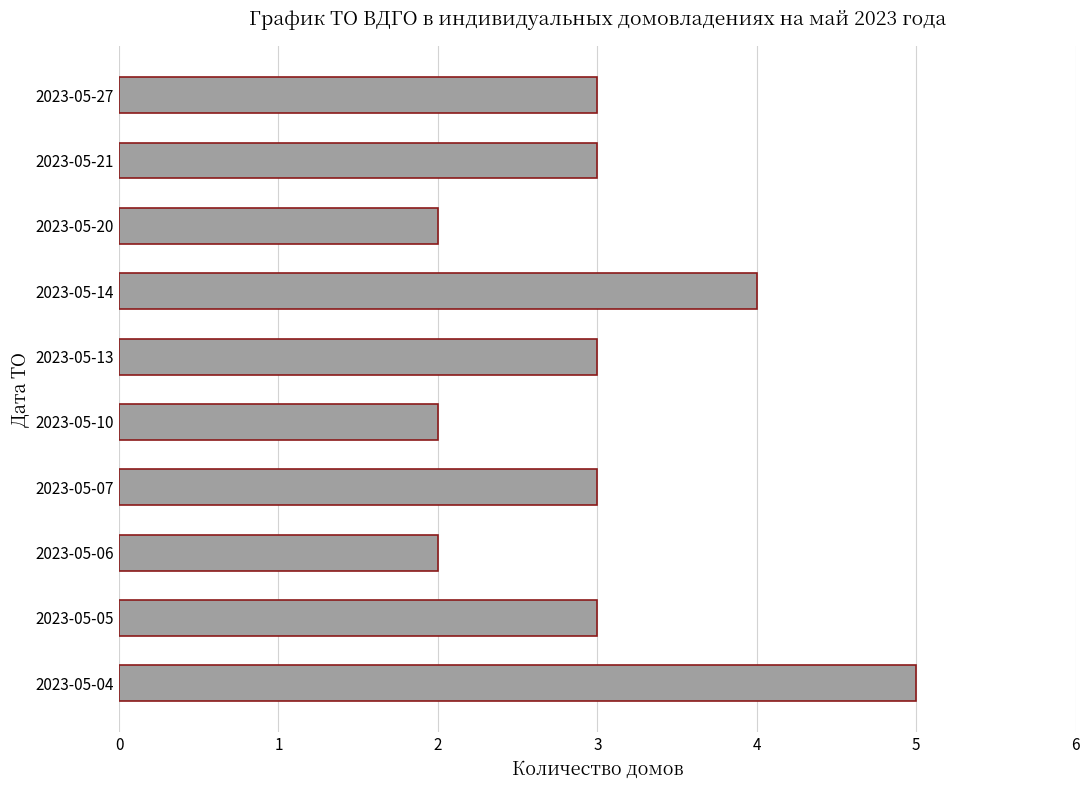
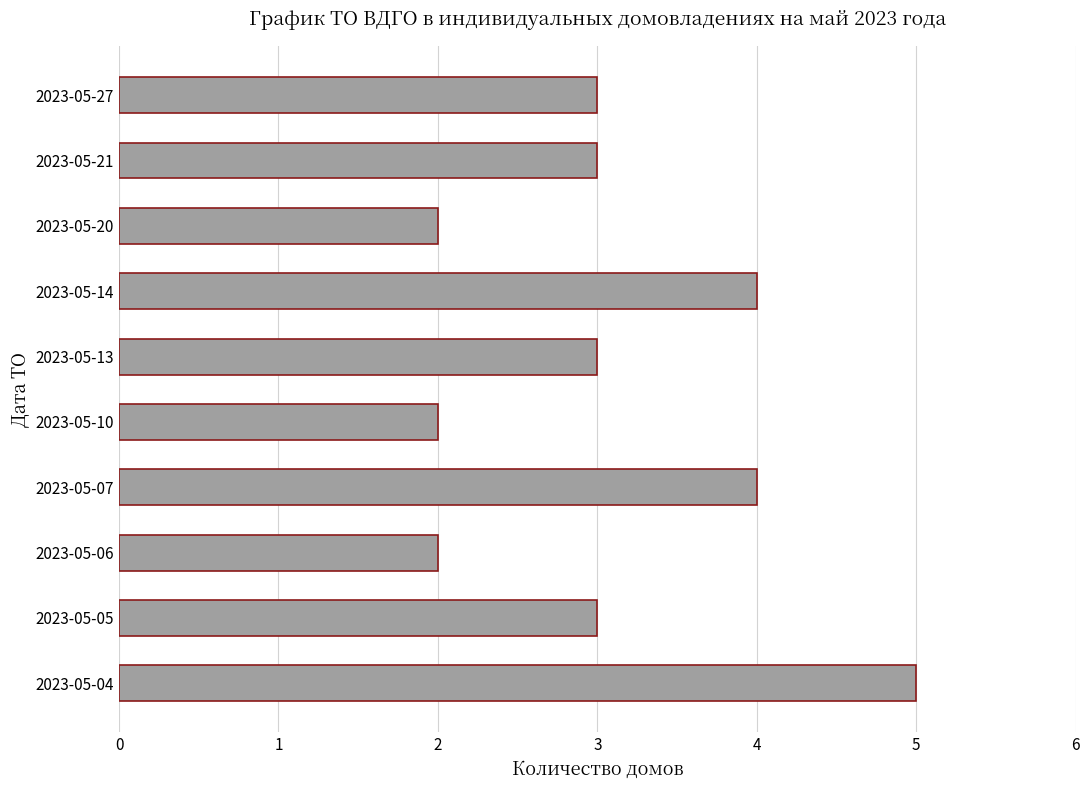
2023-05-07: 3 -> 4
